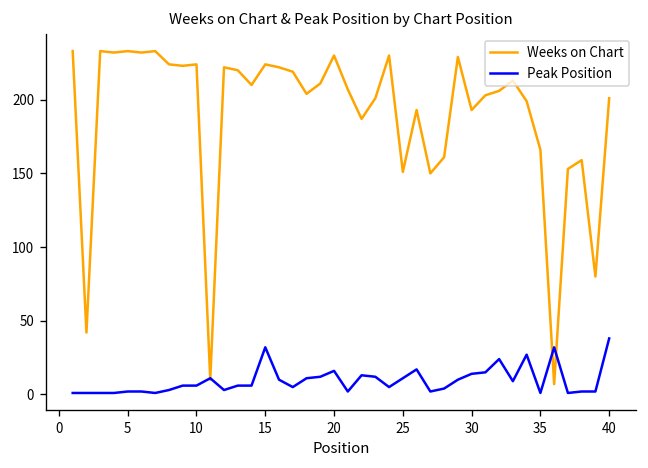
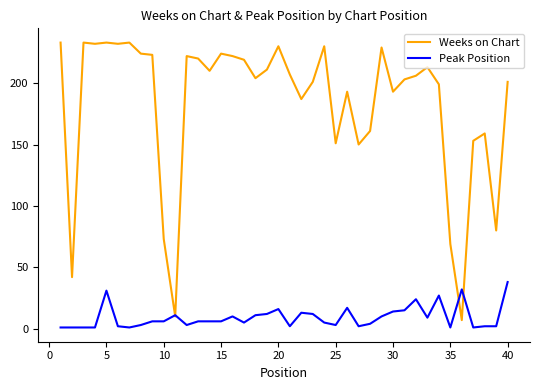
Peak Position, 5: 2 -> 31
Weeks on Chart, 10: 224 -> 73
Peak Position, 15: 32 -> 6
Peak Position, 25: 11 -> 3
Weeks on Chart, 35: 166 -> 69
